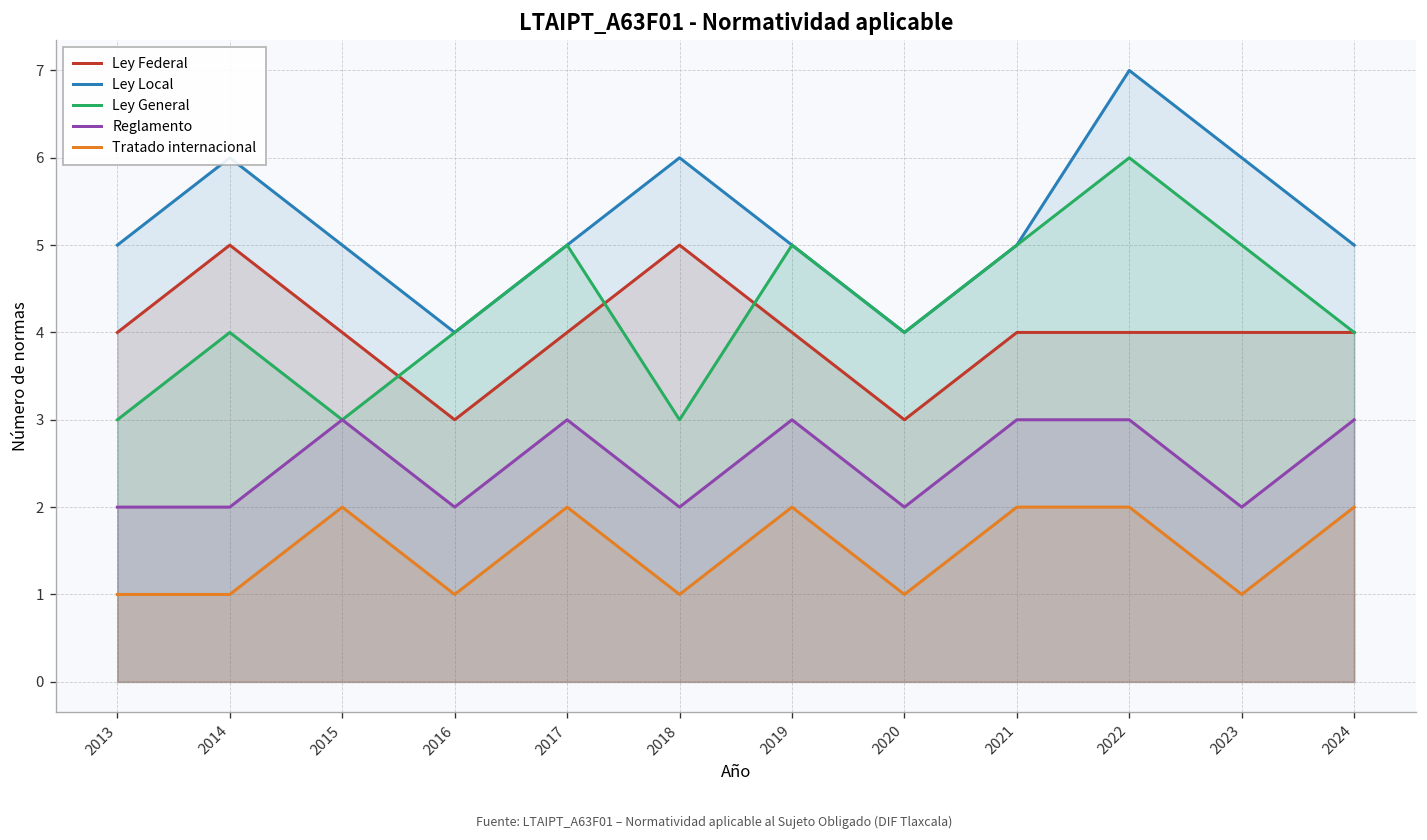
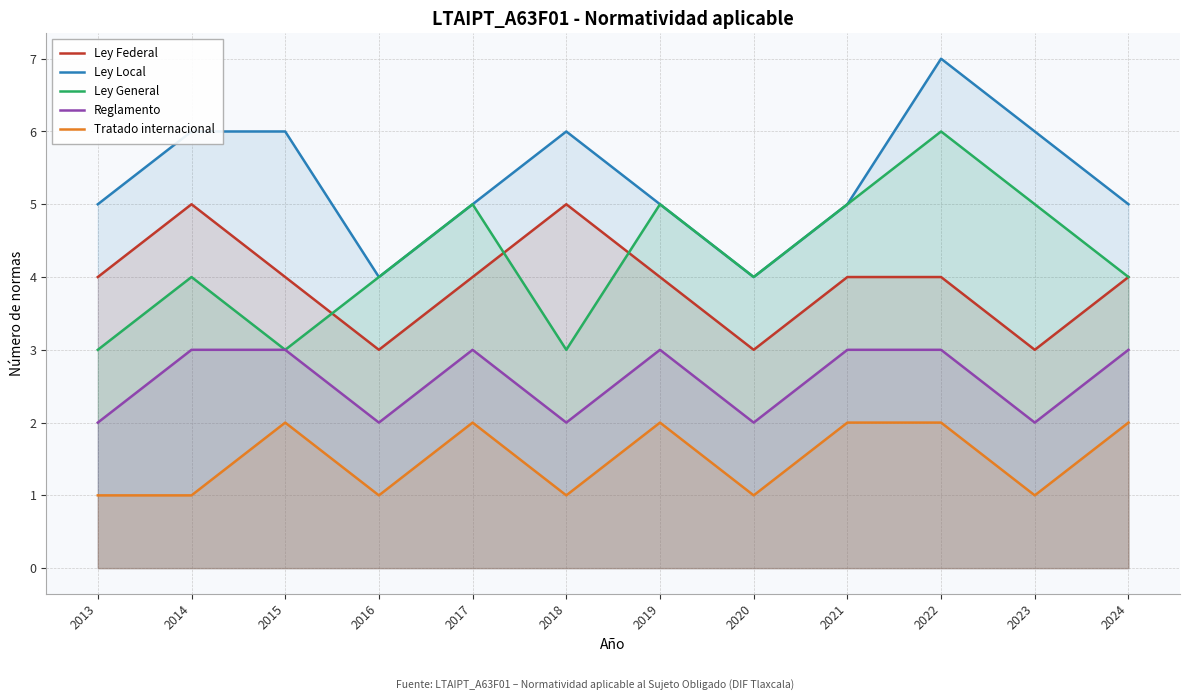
Reglamento, 2014: 2 -> 3
Ley Local, 2015: 5 -> 6
Ley Federal, 2023: 4 -> 3
